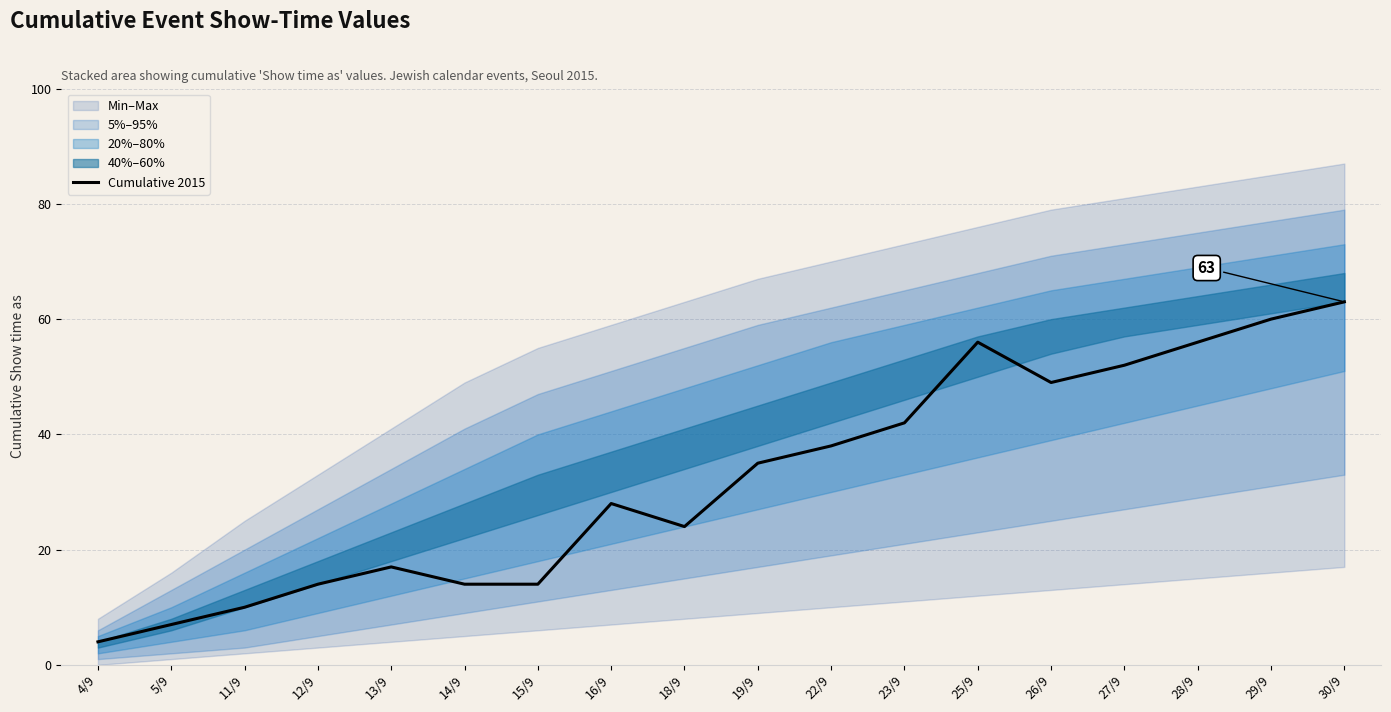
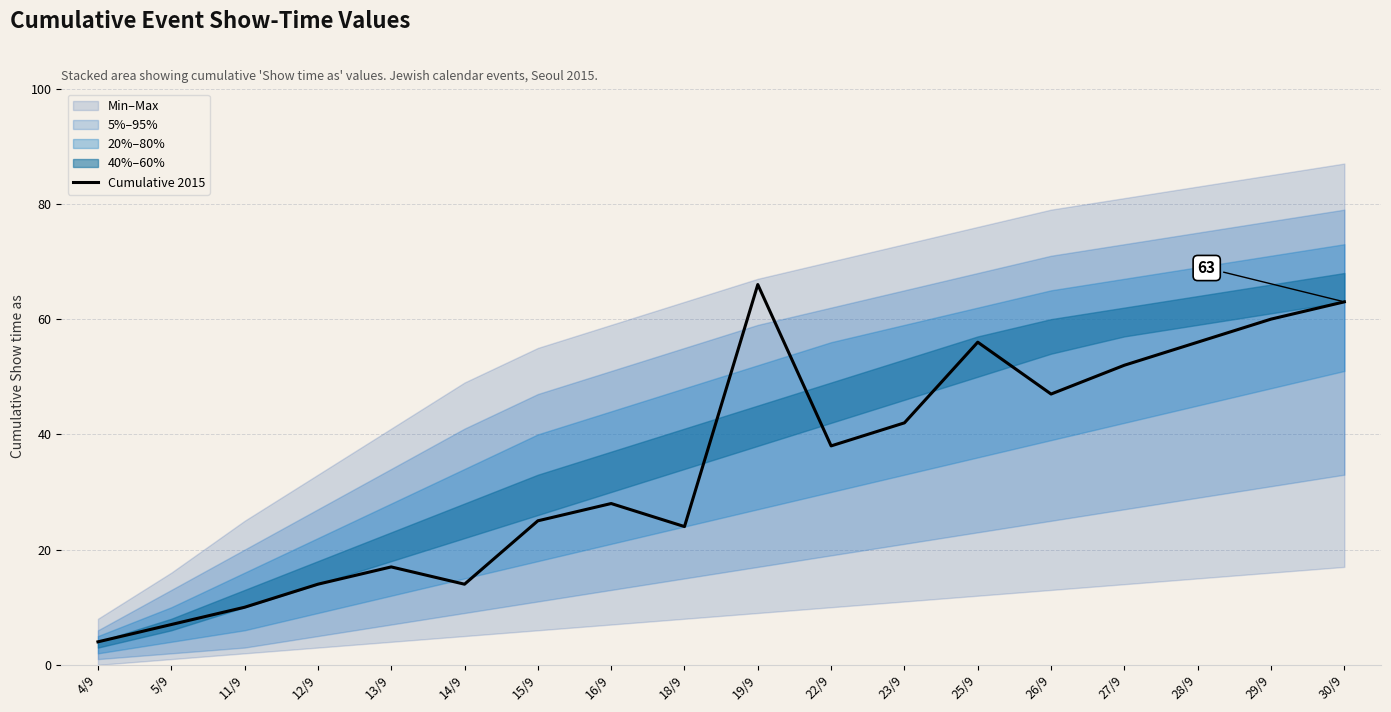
Cumulative 2015, 15/9: 14 -> 25
Cumulative 2015, 19/9: 35 -> 66
Cumulative 2015, 26/9: 49 -> 47
